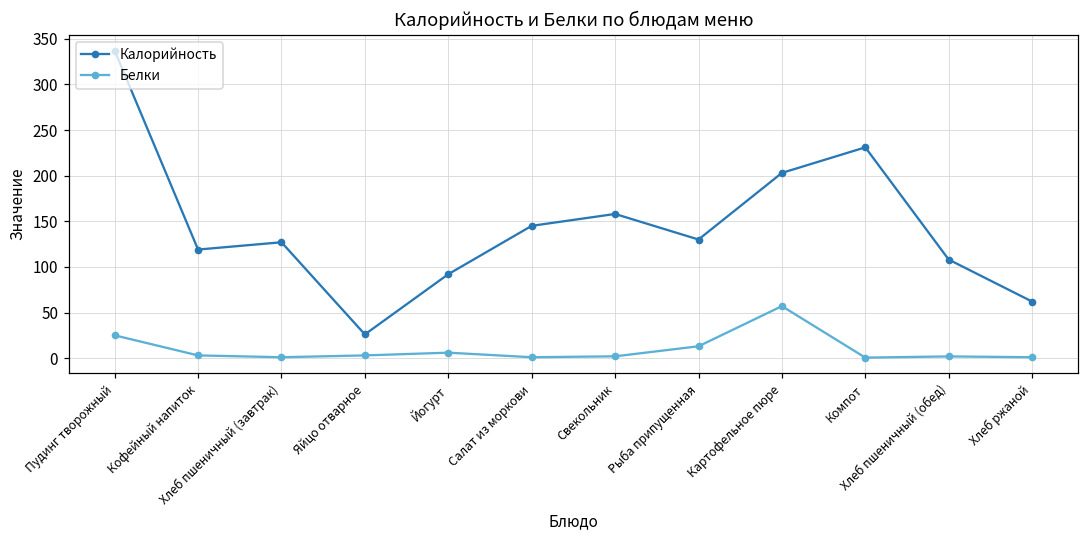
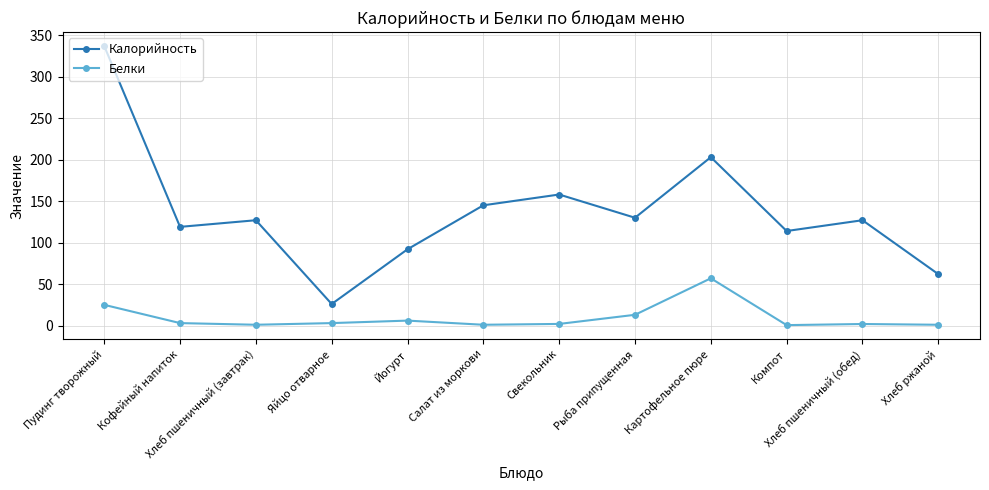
Калорийность, Компот: 230 -> 110
Калорийность, Хлеб пшеничный (обед): 110 -> 130
